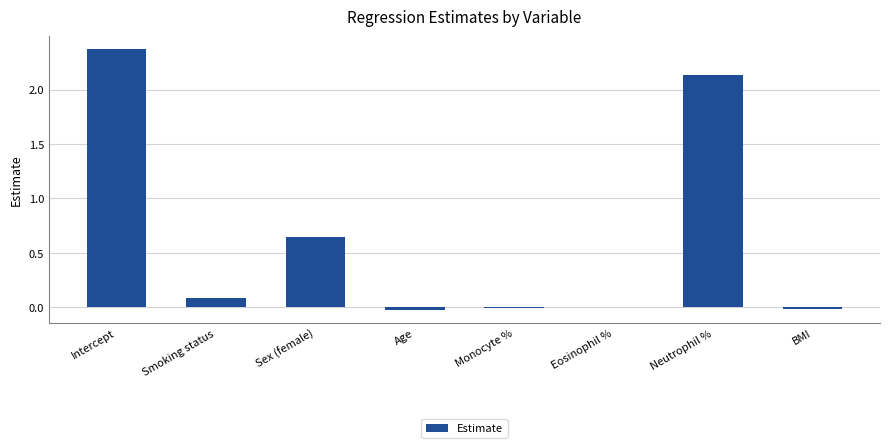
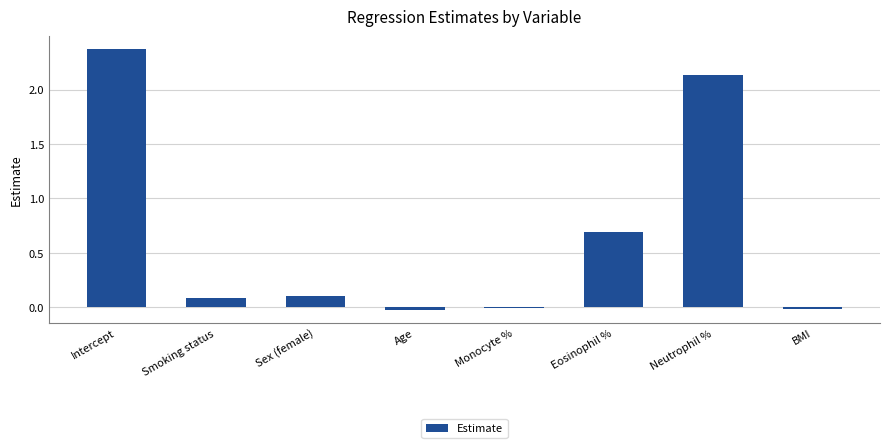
Sex (female): 0.64 -> 0.11
Eosinophil %: 0.00 -> 0.69
